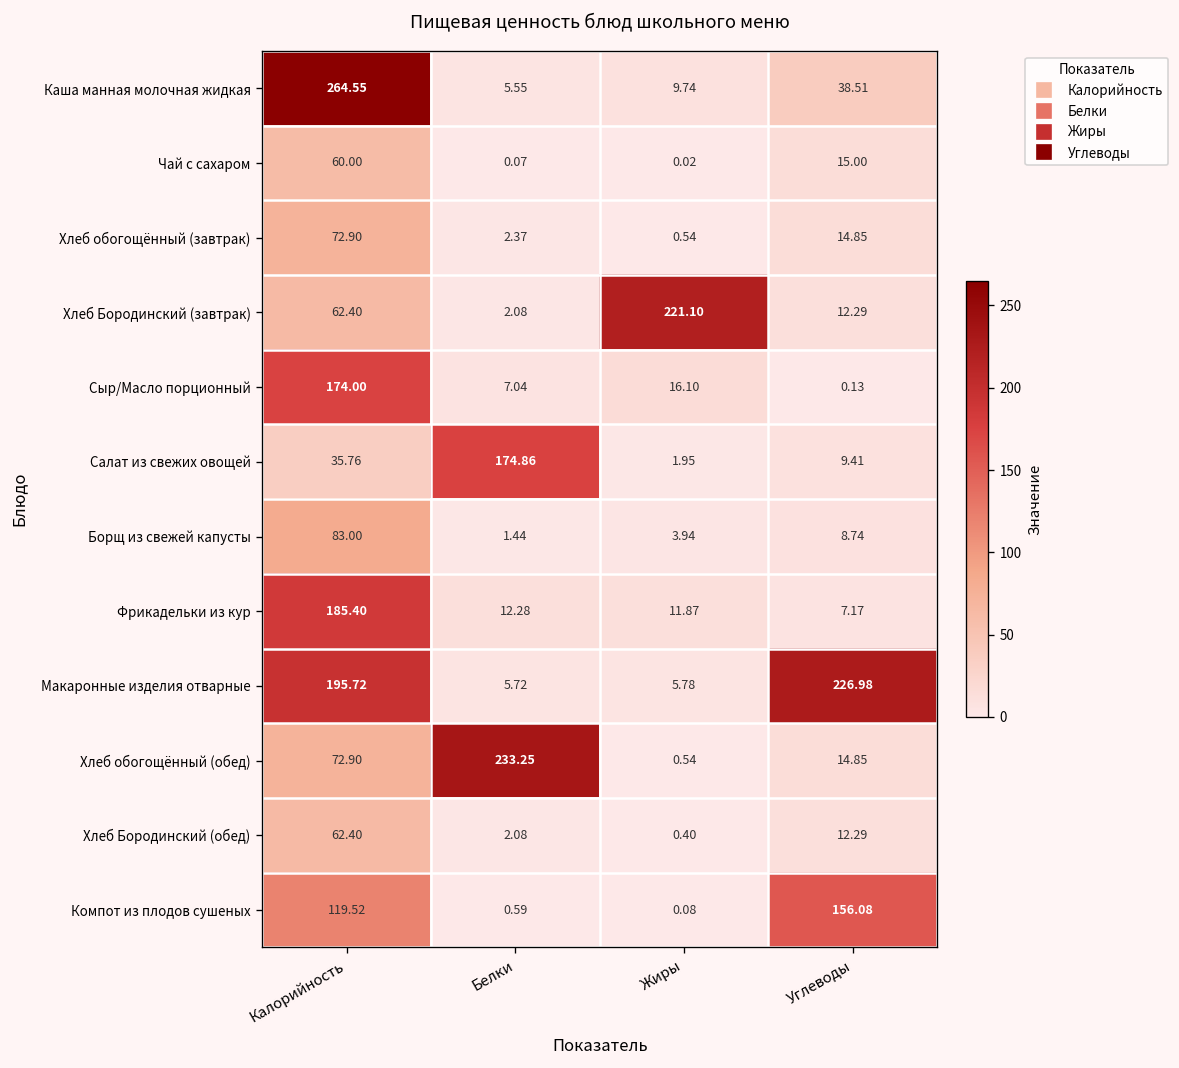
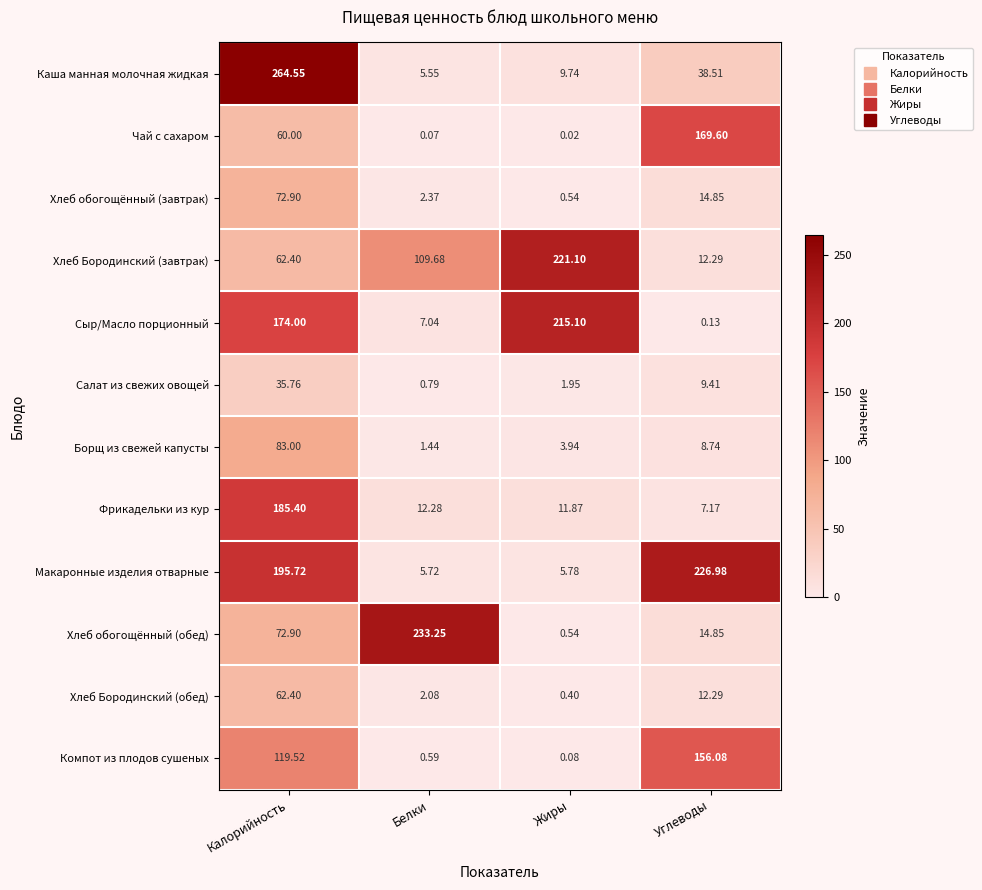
Чай с сахаром, Углеводы: 15.00 -> 169.60
Хлеб Бородинский (завтрак), Белки: 2.08 -> 109.68
Сыр/Масло порционный, Жиры: 16.10 -> 215.10
Салат из свежих овощей, Белки: 174.86 -> 0.79
